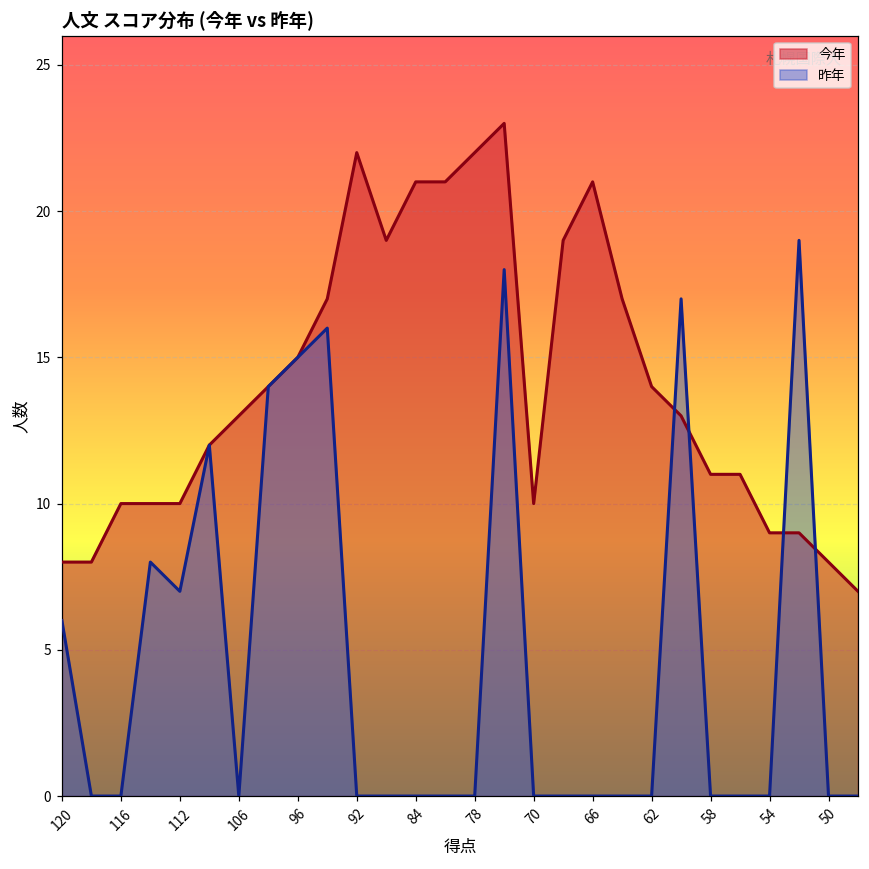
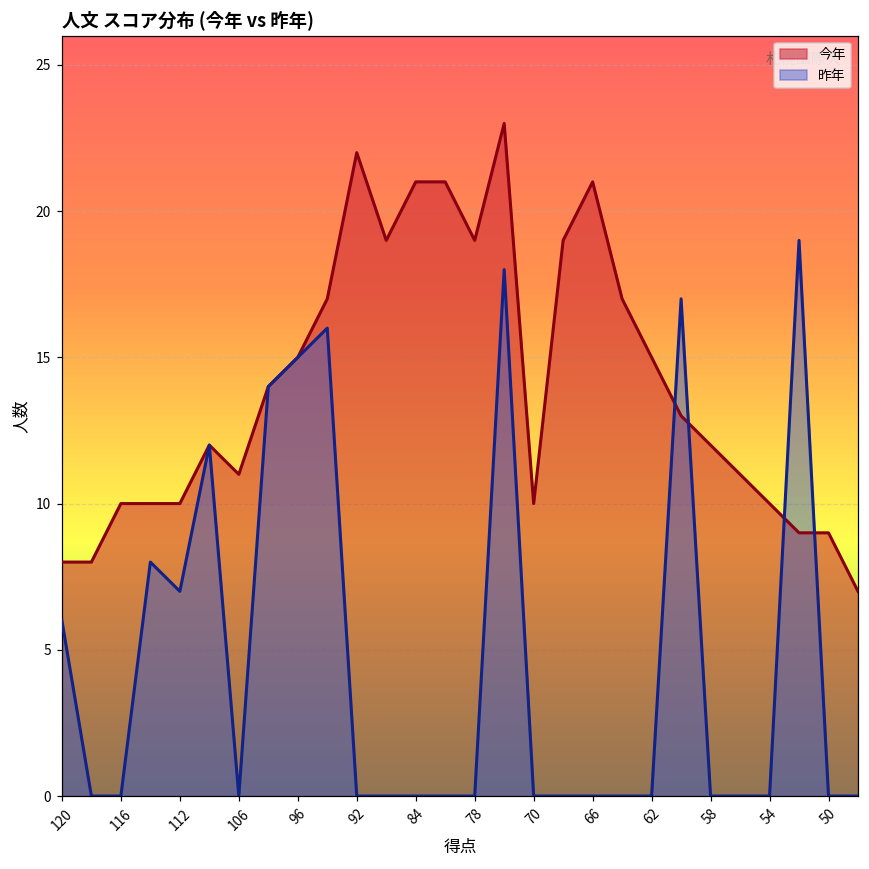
今年, 106: 13 -> 11
今年, 78: 22 -> 19
今年, 62: 14 -> 15
今年, 58: 11 -> 12
今年, 54: 9 -> 10
今年, 50: 8 -> 9
